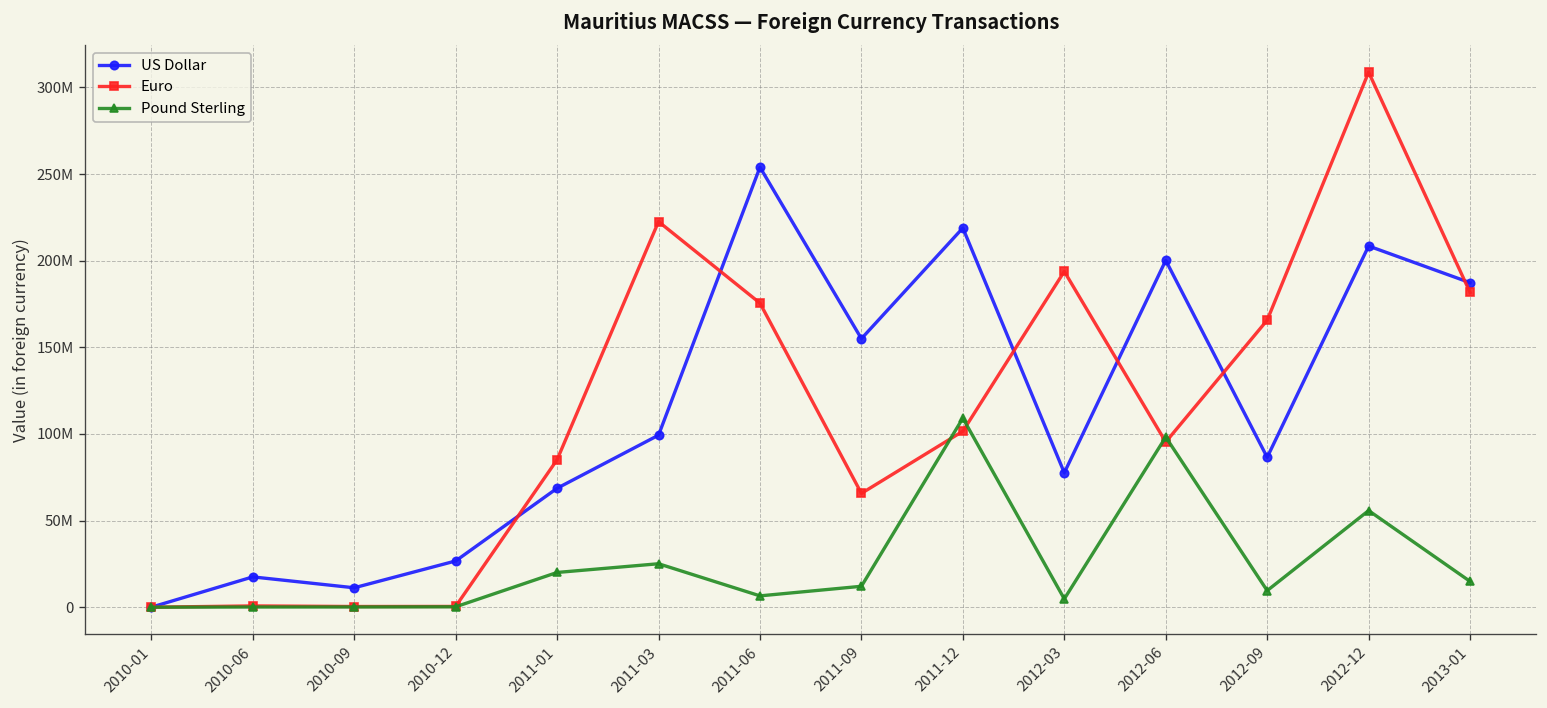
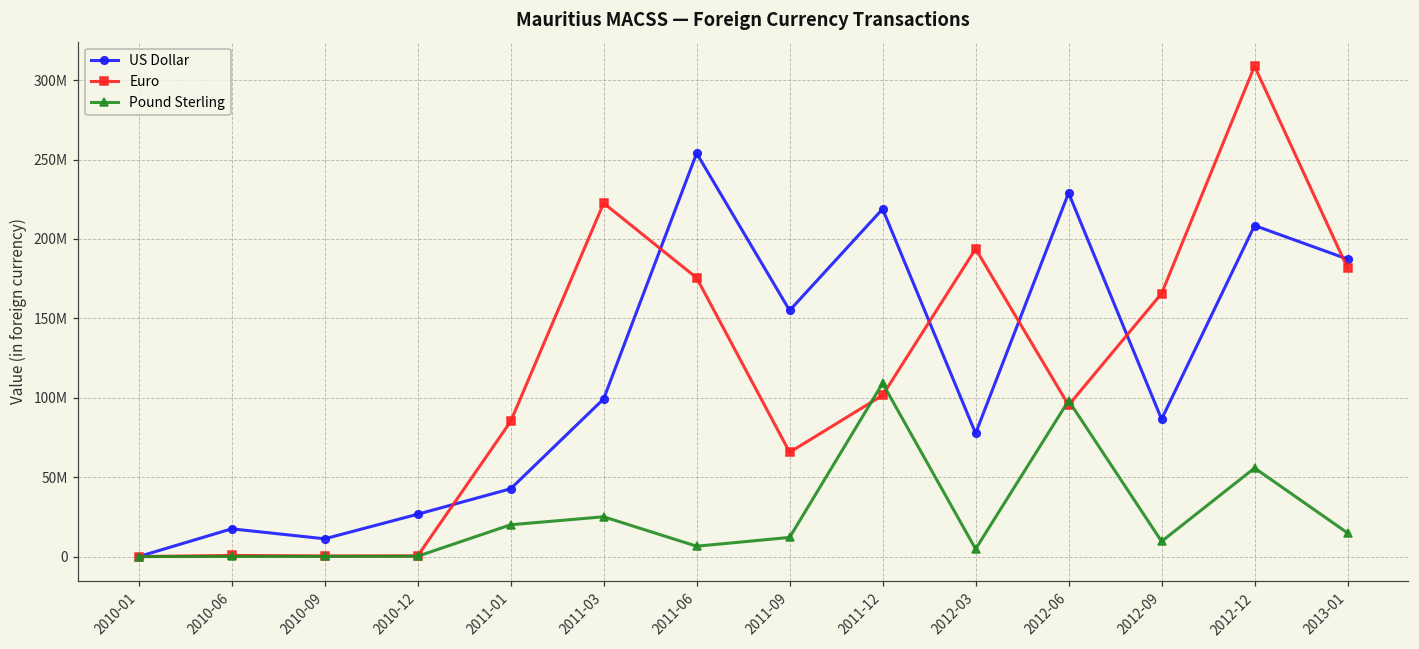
US Dollar, 2011-01: 69000000 -> 43000000
US Dollar, 2012-06: 200000000 -> 229000000
